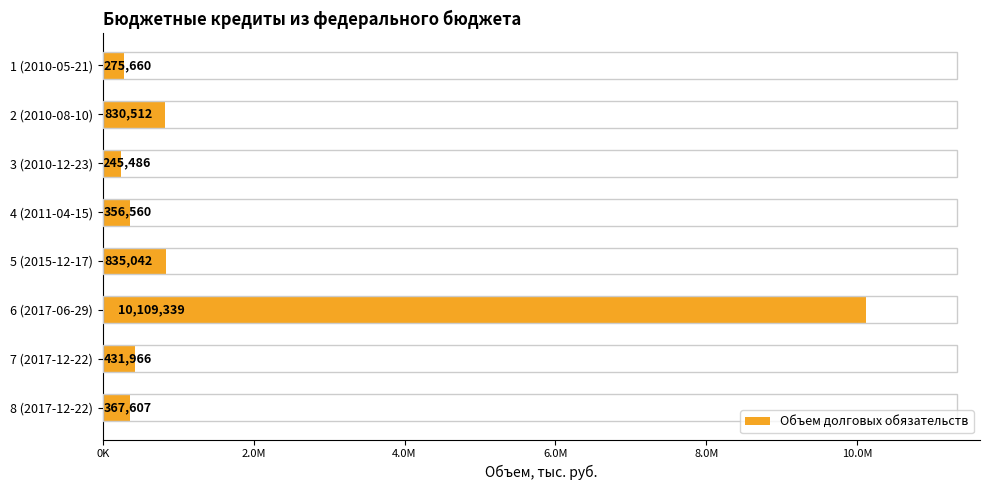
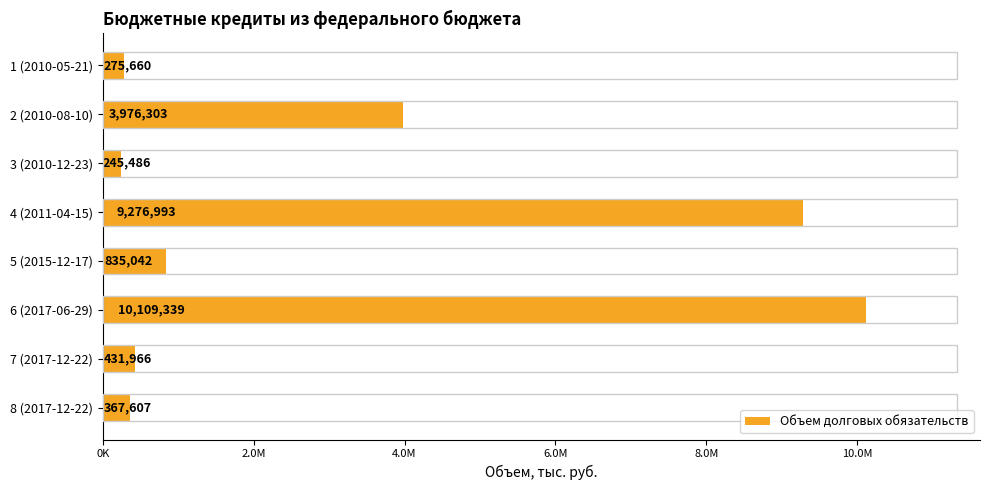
2 (2010-08-10): 830,512 -> 3,976,303
4 (2011-04-15): 356,560 -> 9,276,993
